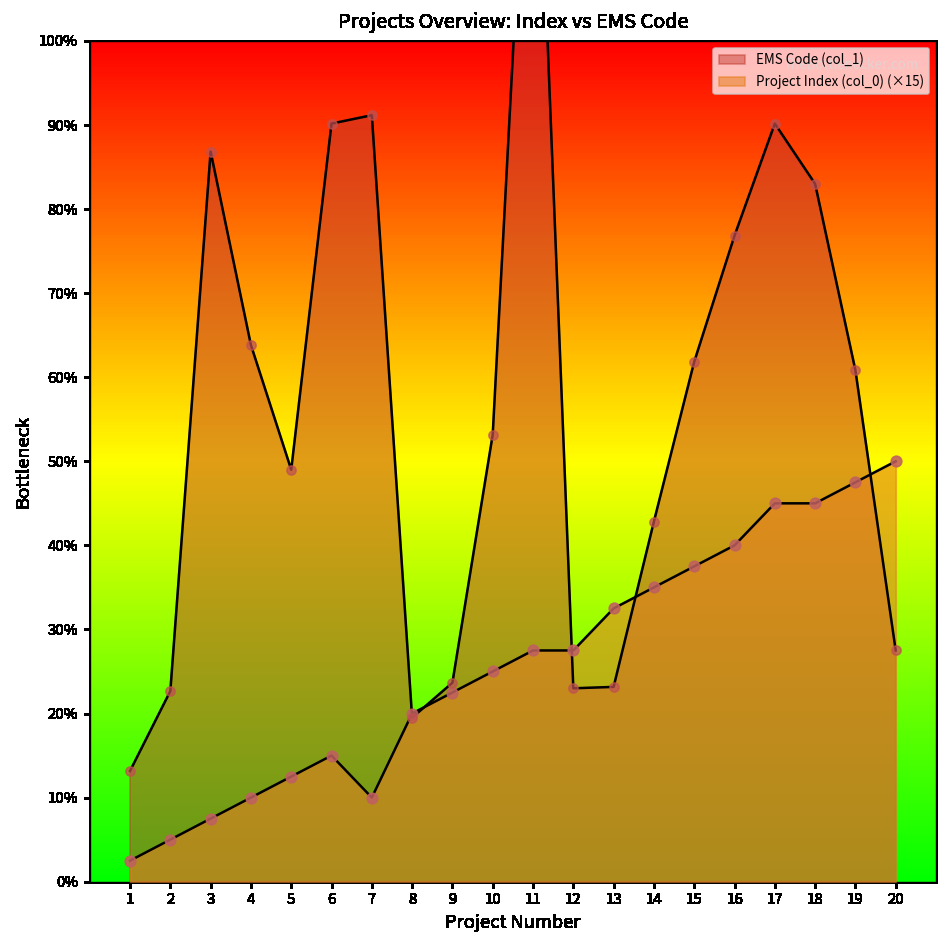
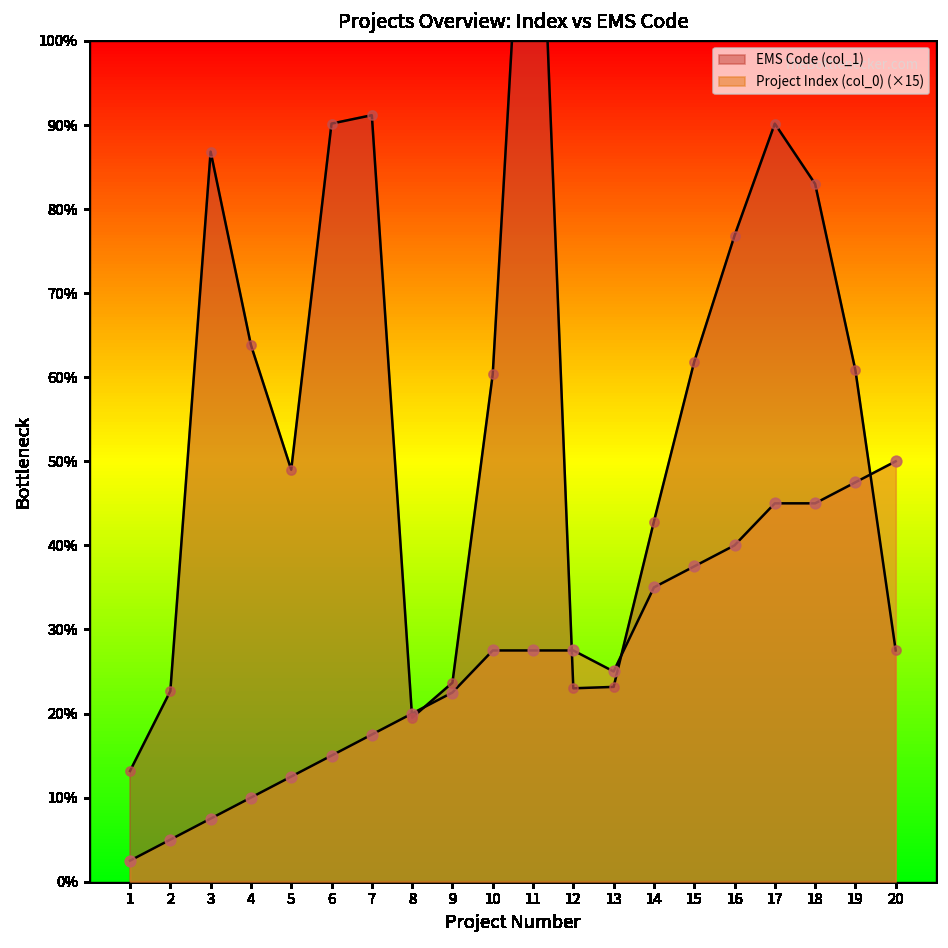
Project Index (col_0) (×15), 7: 10% -> 18%
EMS Code (col_1), 10: 53% -> 60%
Project Index (col_0) (×15), 10: 25% -> 28%
Project Index (col_0) (×15), 13: 33% -> 25%
